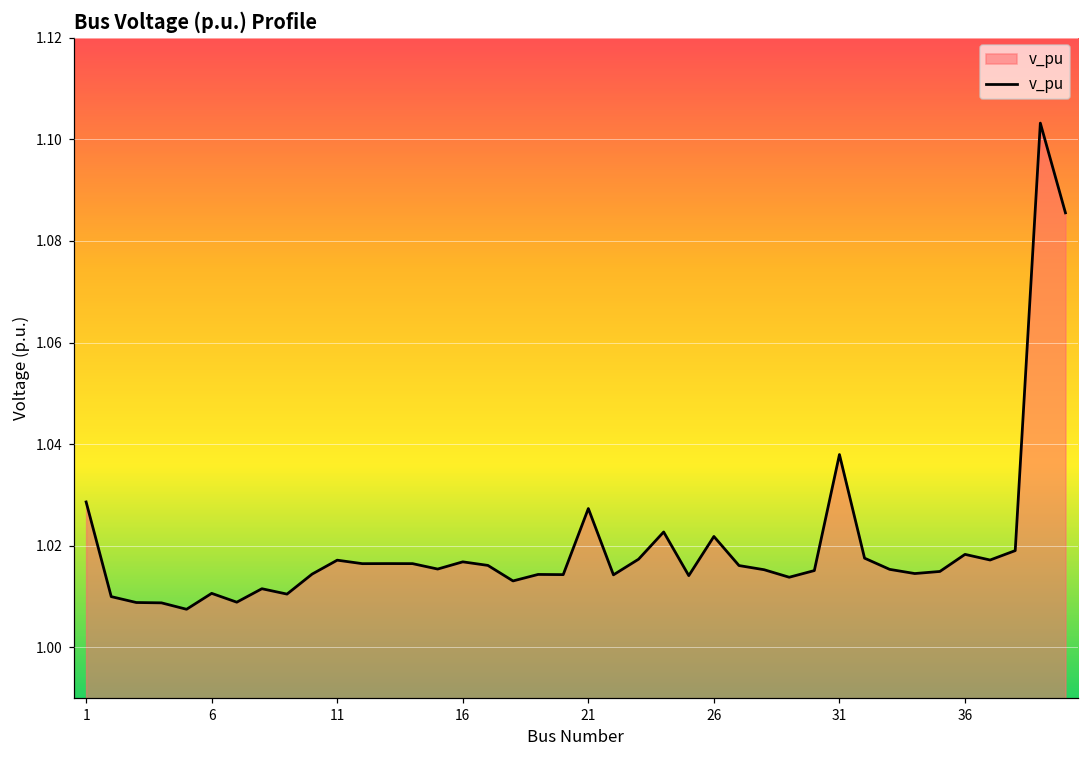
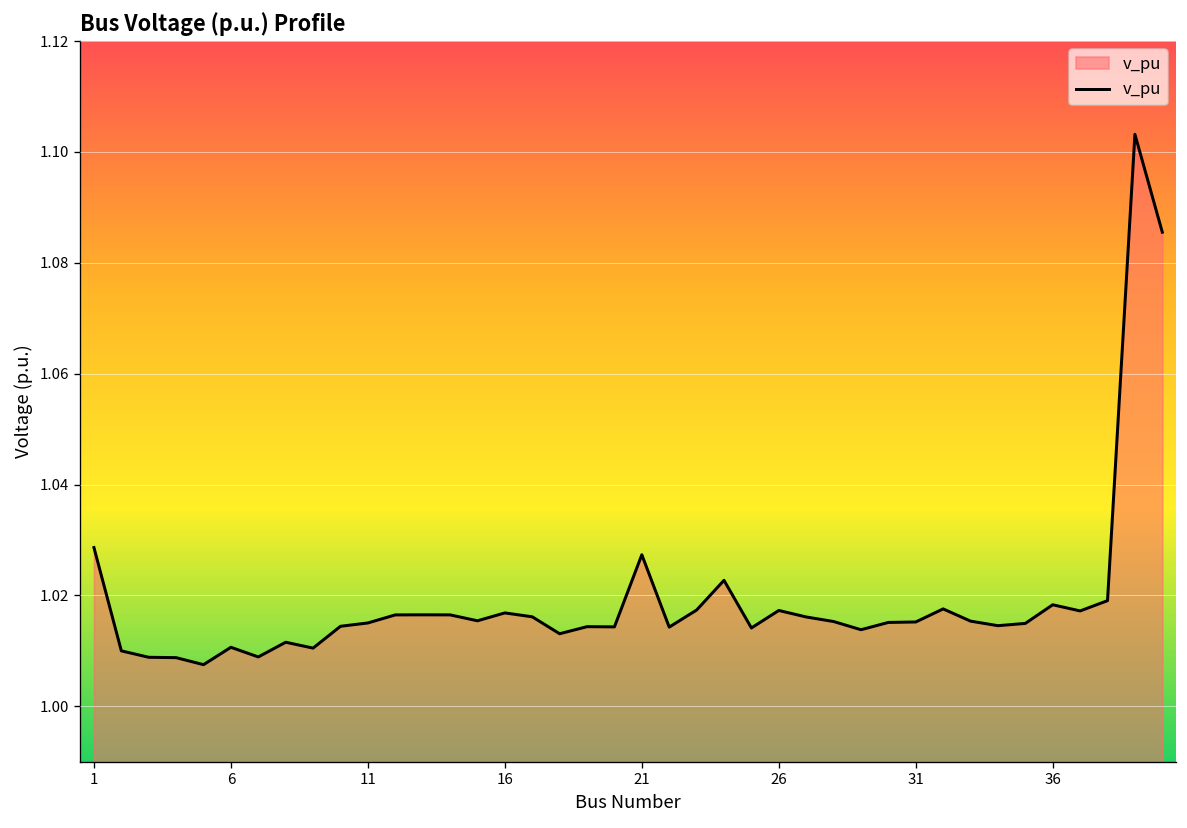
11: 1.017 -> 1.015
26: 1.022 -> 1.017
31: 1.038 -> 1.015
